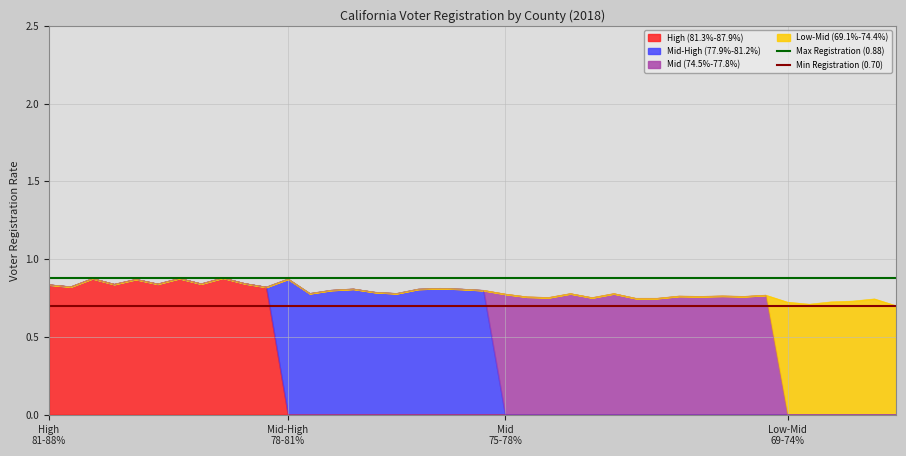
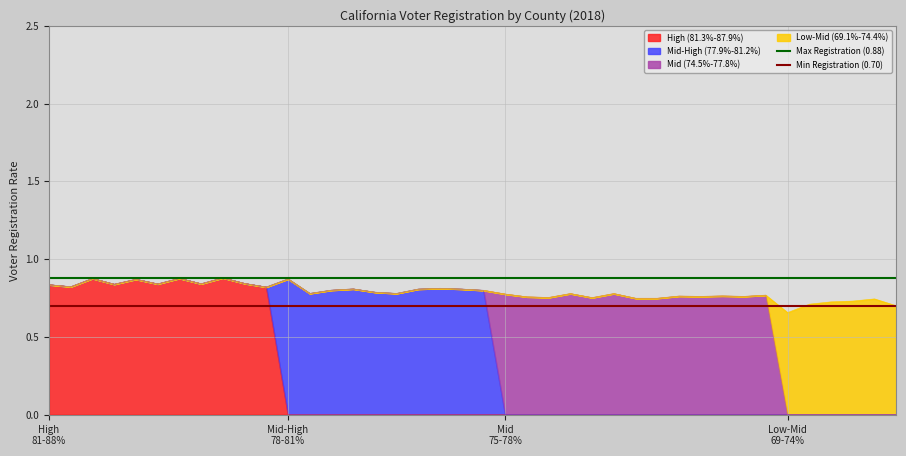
Low-Mid (69.1%-74.4%), Low-Mid 69-74%: 0.72 -> 0.66
